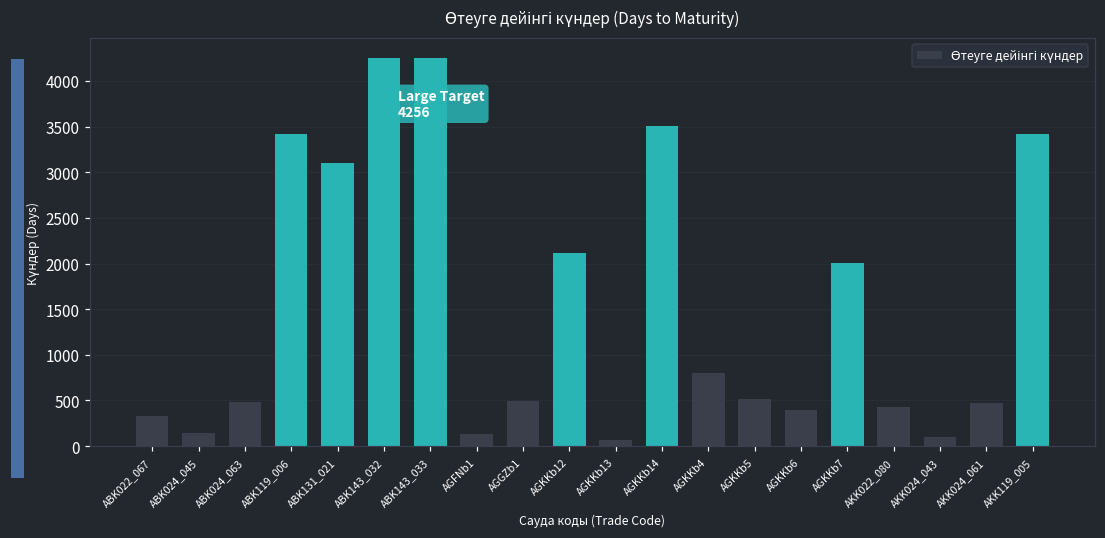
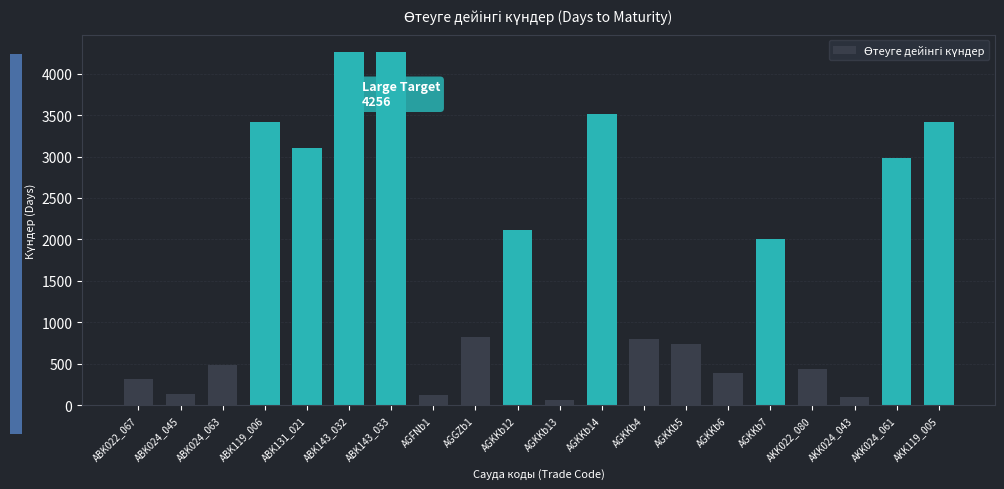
Өтеуге дейінгі күндер, AGGZb1: 500 -> 800
Өтеуге дейінгі күндер, AGKKb5: 500 -> 700
Өтеуге дейінгі күндер, AKK024_061: 500 -> 3000
